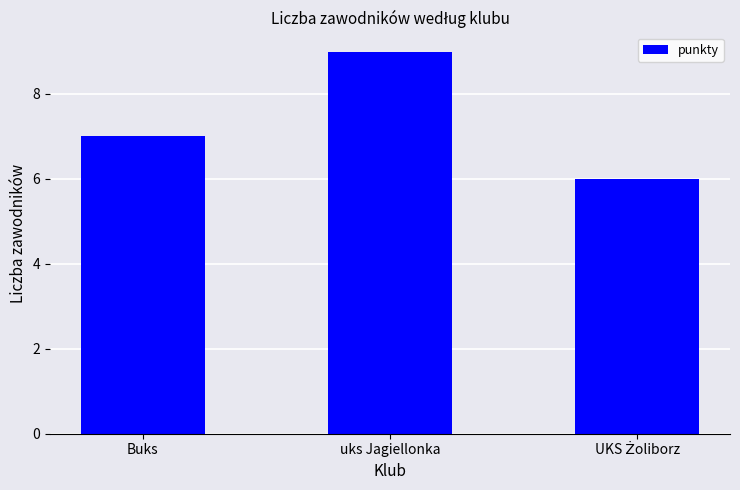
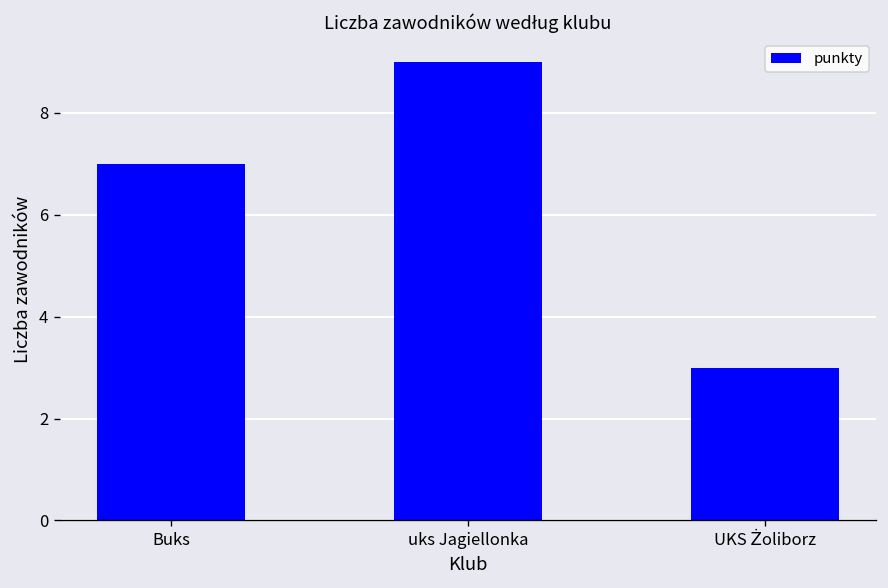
UKS Żoliborz: 6 -> 3
